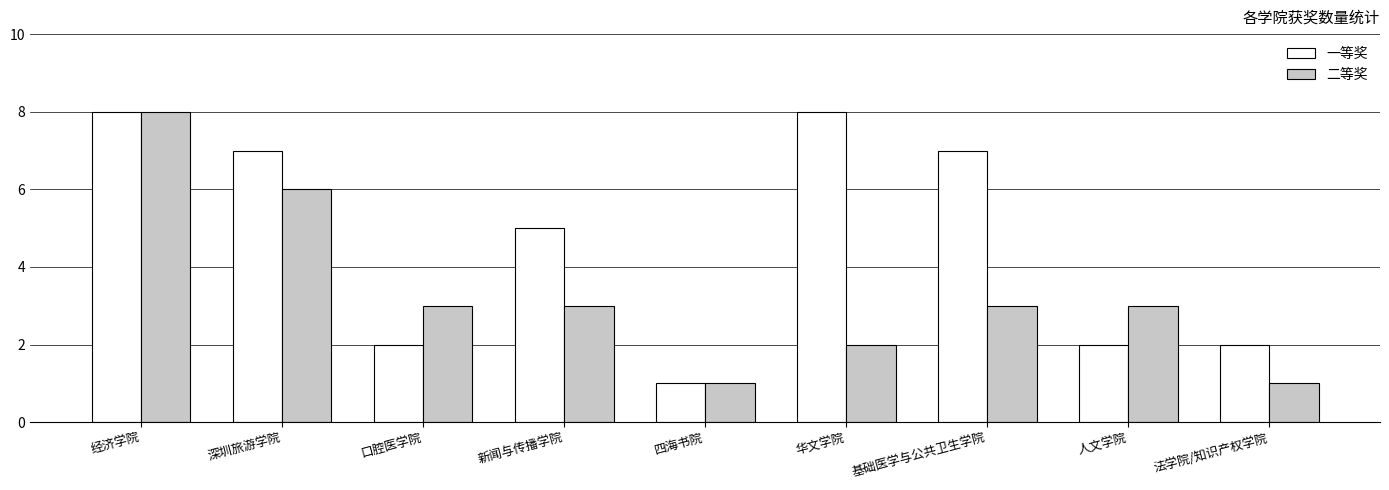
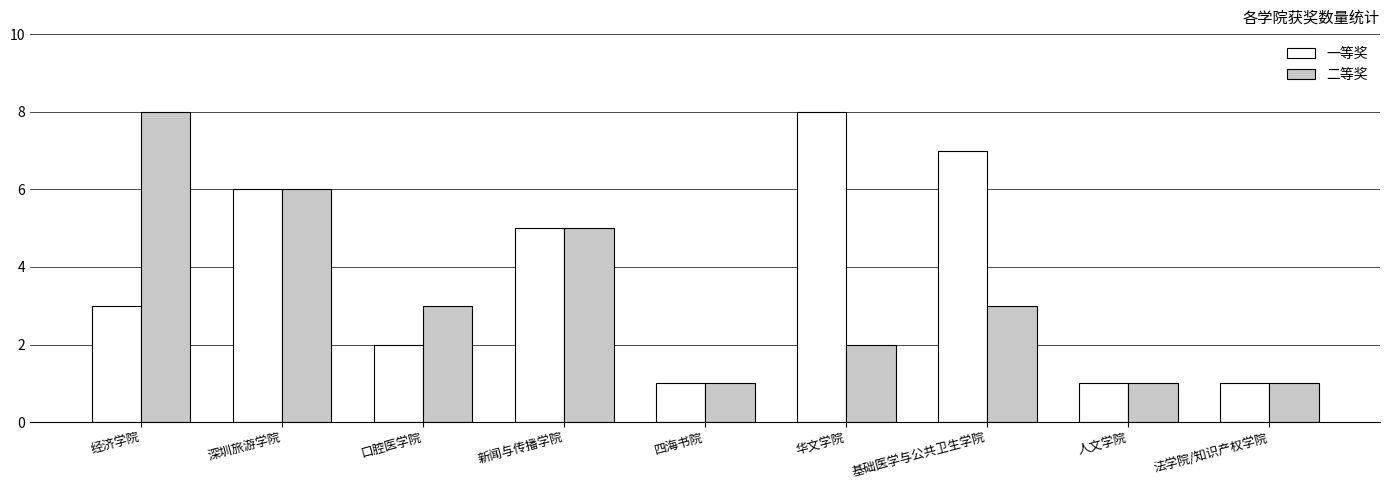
一等奖, 经济学院: 8 -> 3
一等奖, 深圳旅游学院: 7 -> 6
二等奖, 新闻与传播学院: 3 -> 5
一等奖, 人文学院: 2 -> 1
二等奖, 人文学院: 3 -> 1
一等奖, 法学院/知识产权学院: 2 -> 1
